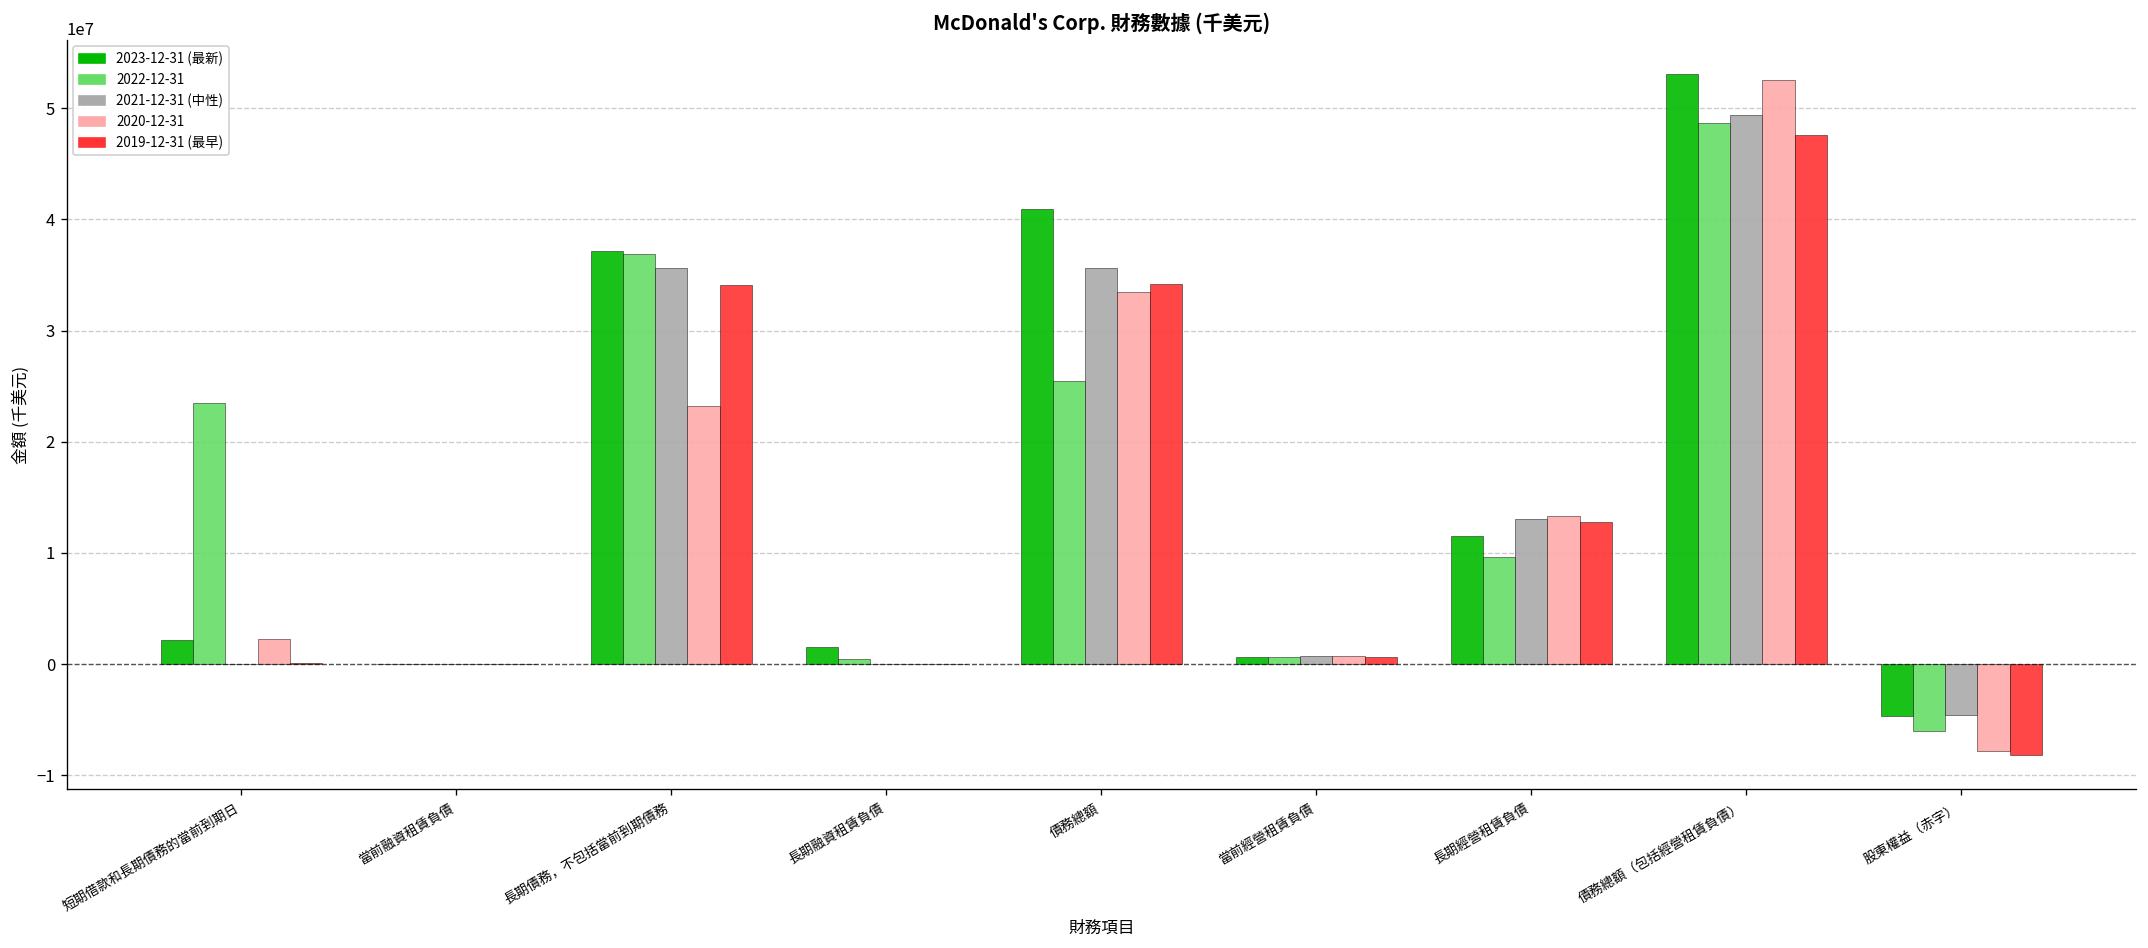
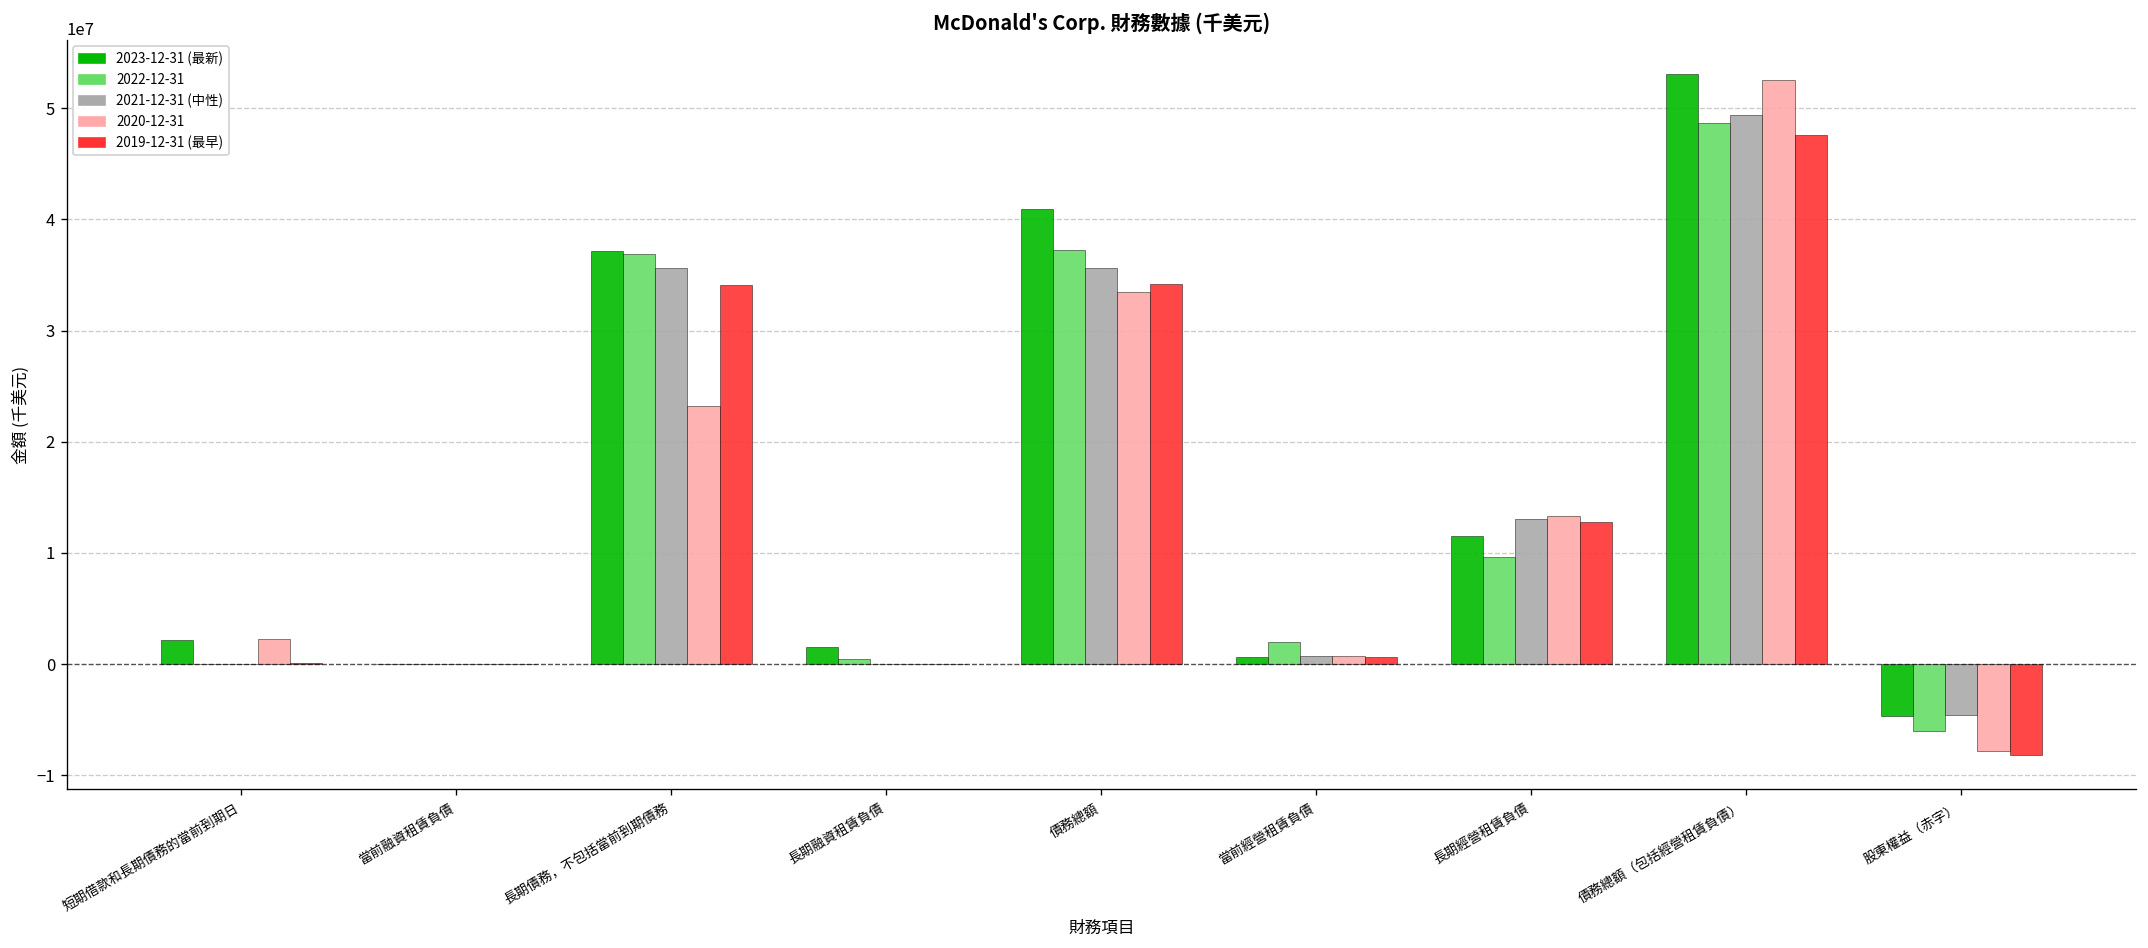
2022-12-31, 短期借款和長期債務的當前到期日: 23000000 -> 0
2022-12-31, 債務總額: 25000000 -> 37000000
2022-12-31, 當前經營租賃負債: 1000000 -> 2000000
